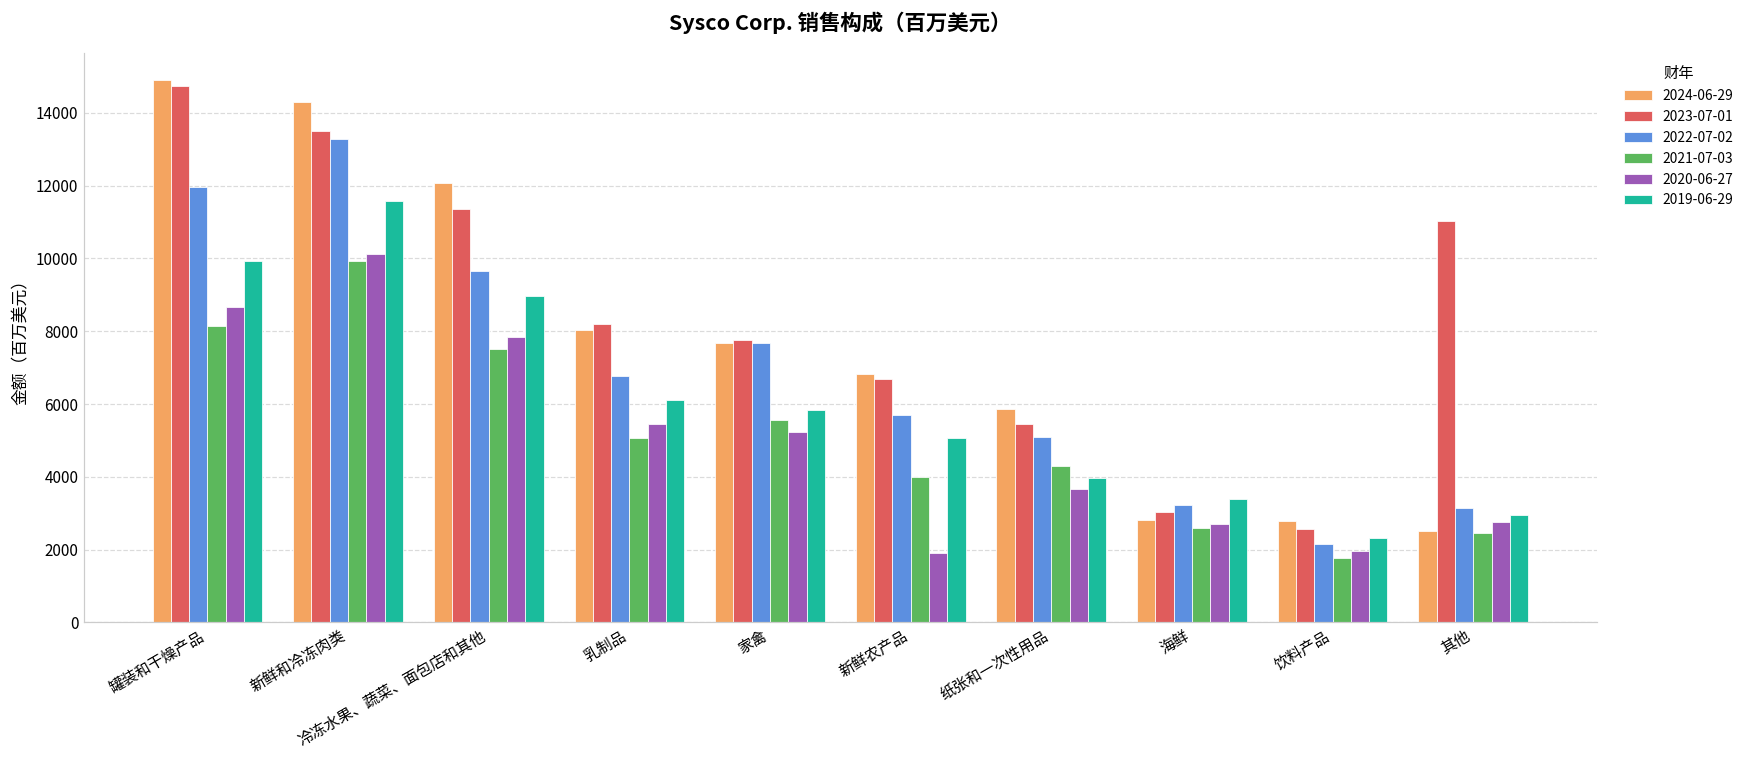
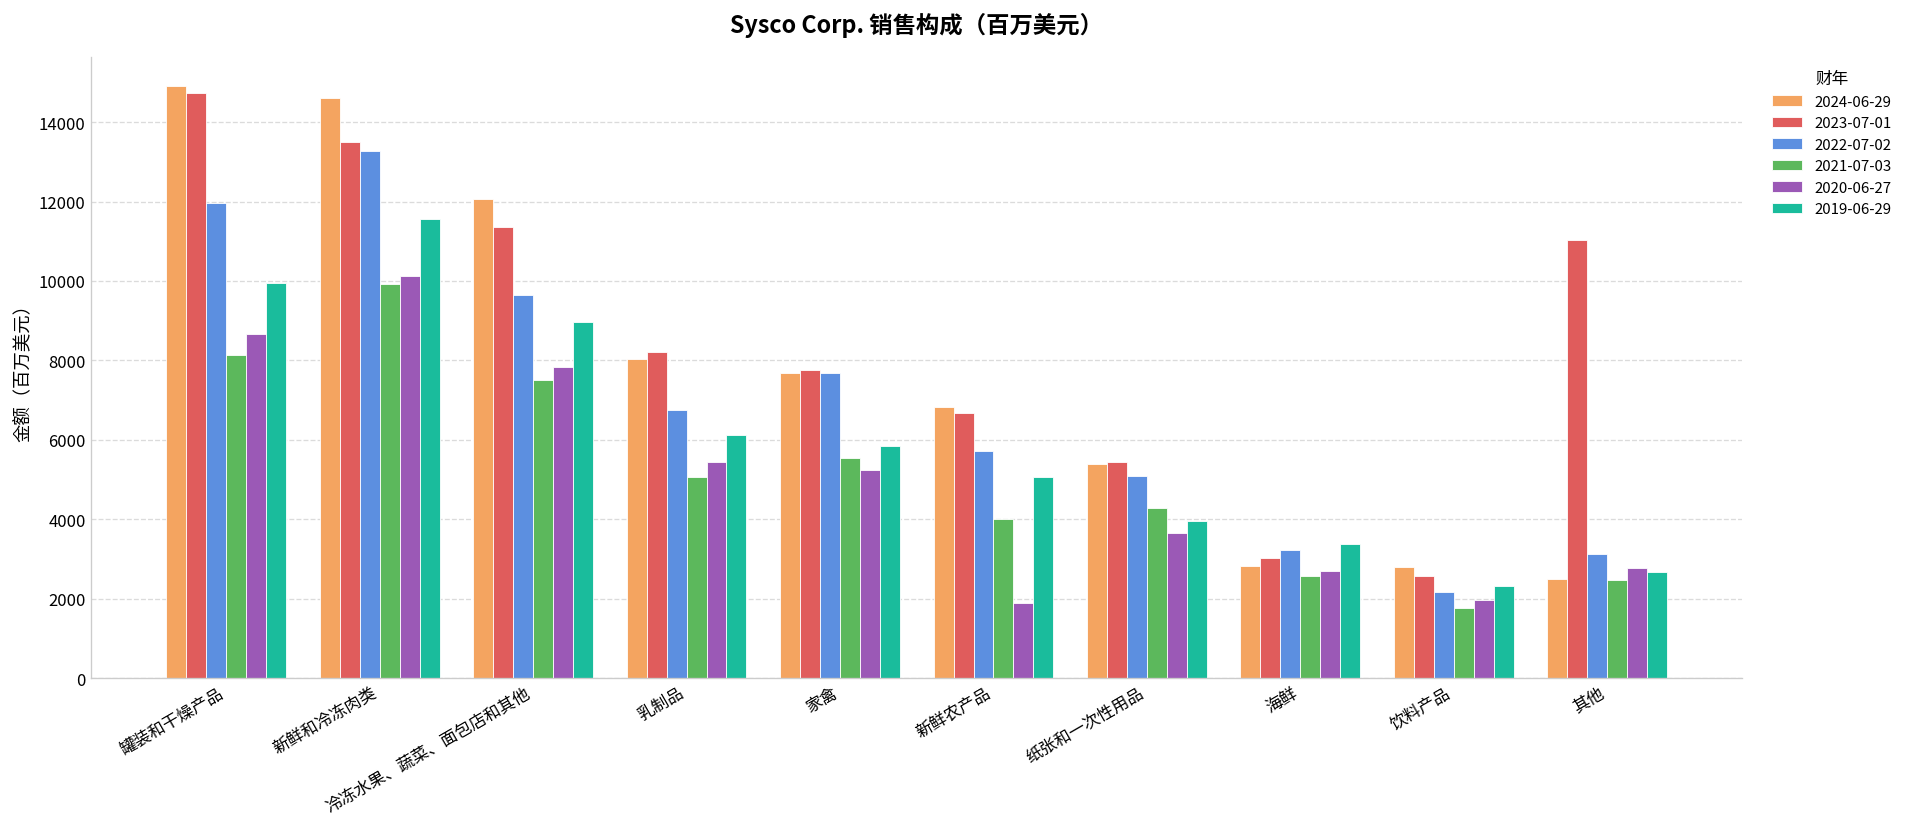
2024-06-29, 新鲜和冷冻肉类: 14300 -> 14600
2024-06-29, 纸张和一次性用品: 5900 -> 5400
2019-06-29, 其他: 2900 -> 2700
